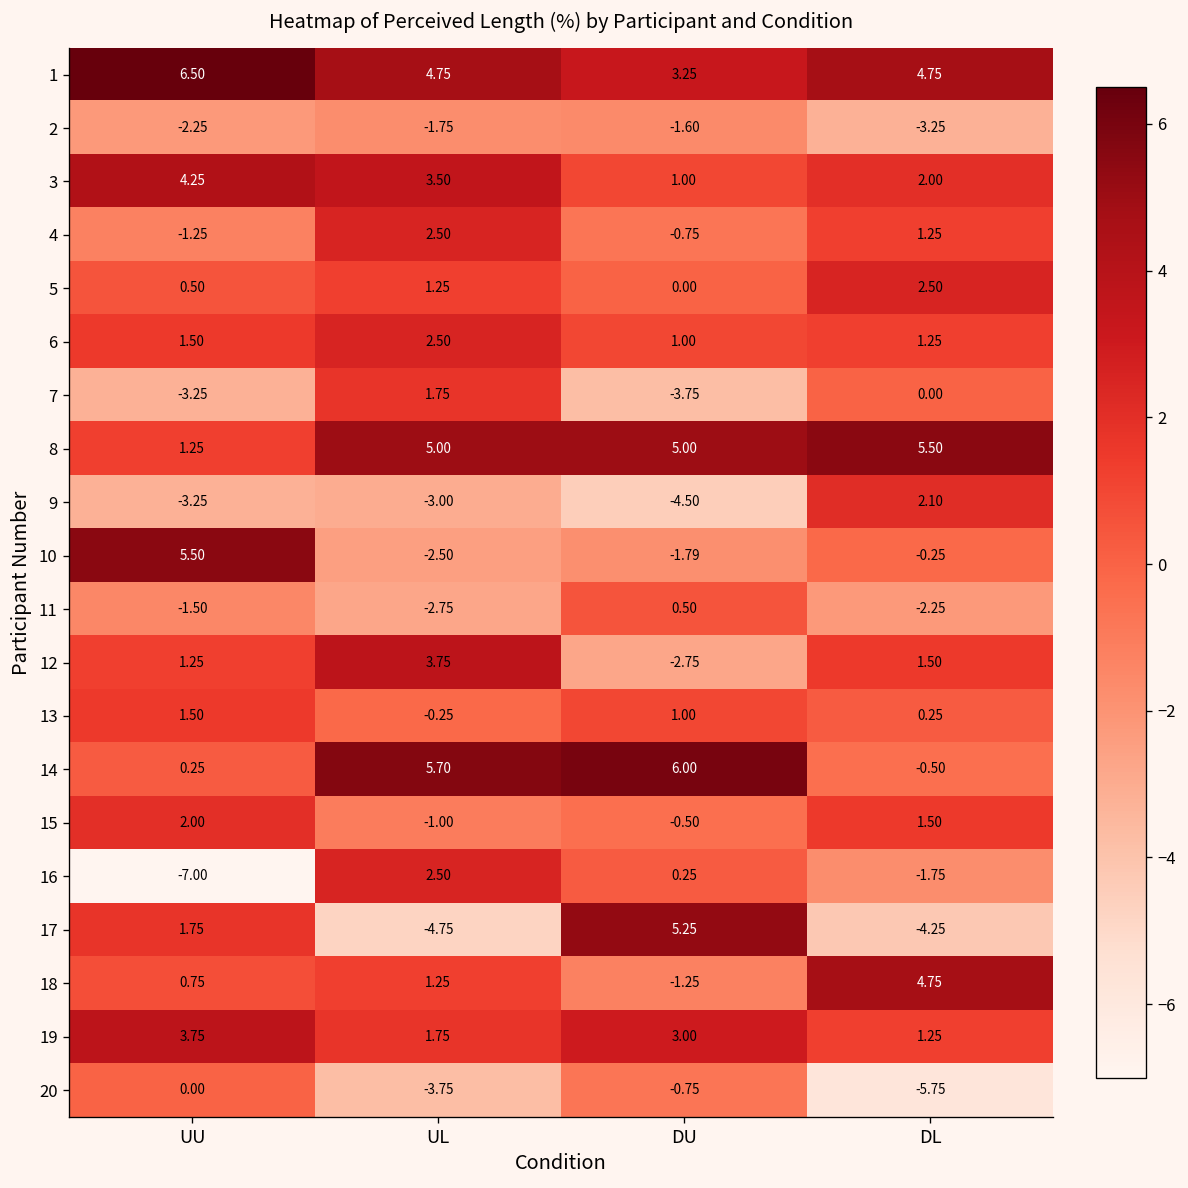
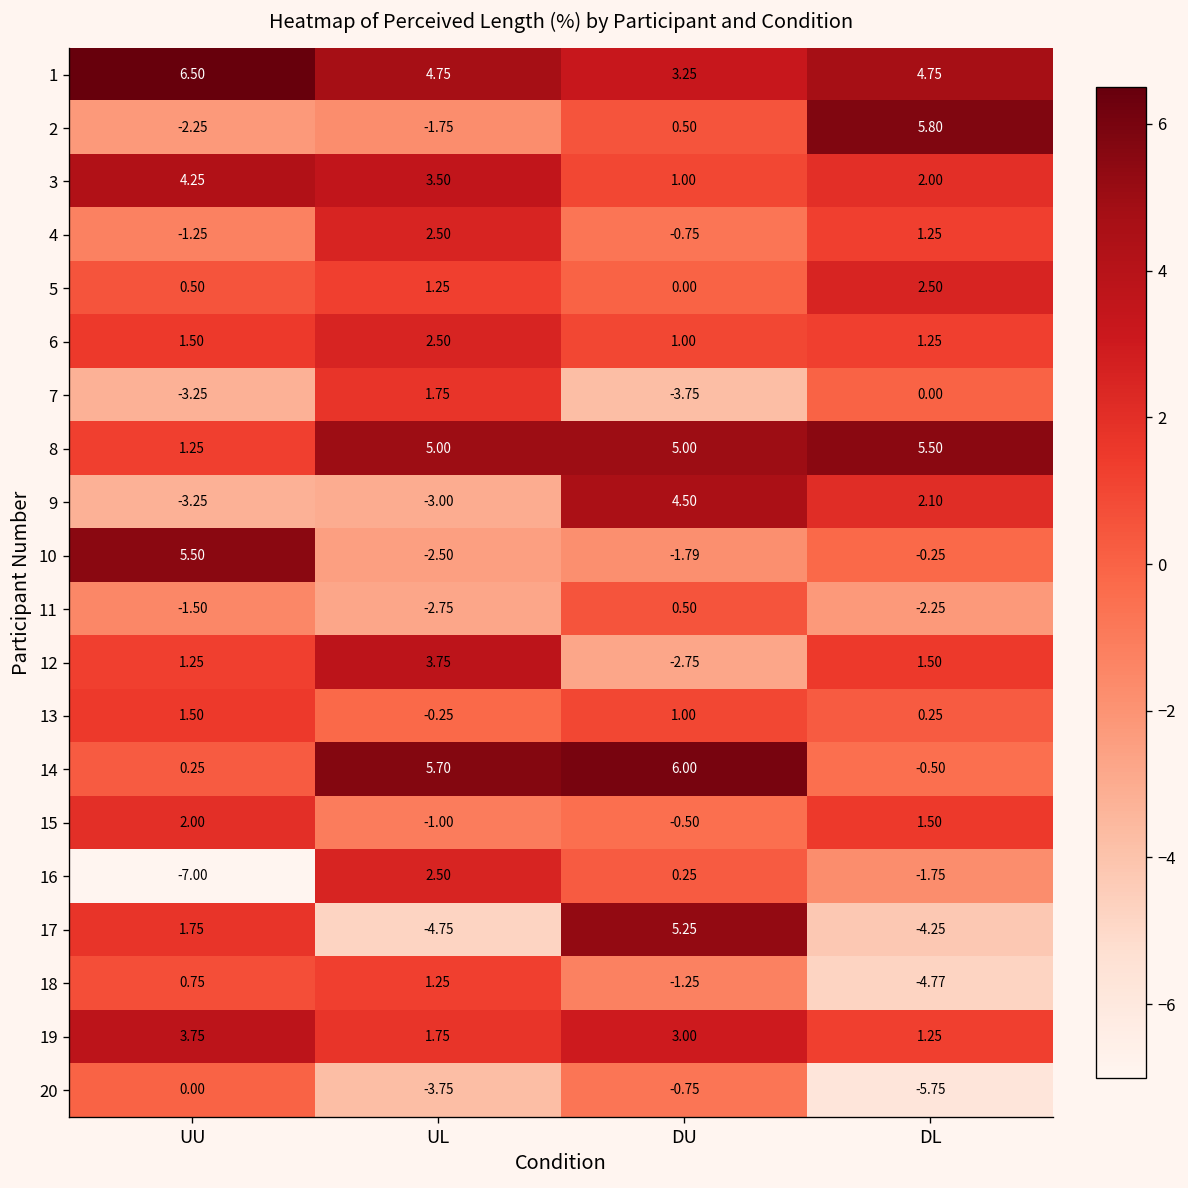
2, DU: -1.60 -> 0.50
2, DL: -3.25 -> 5.80
9, DU: -4.50 -> 4.50
18, DL: 4.75 -> -4.77
